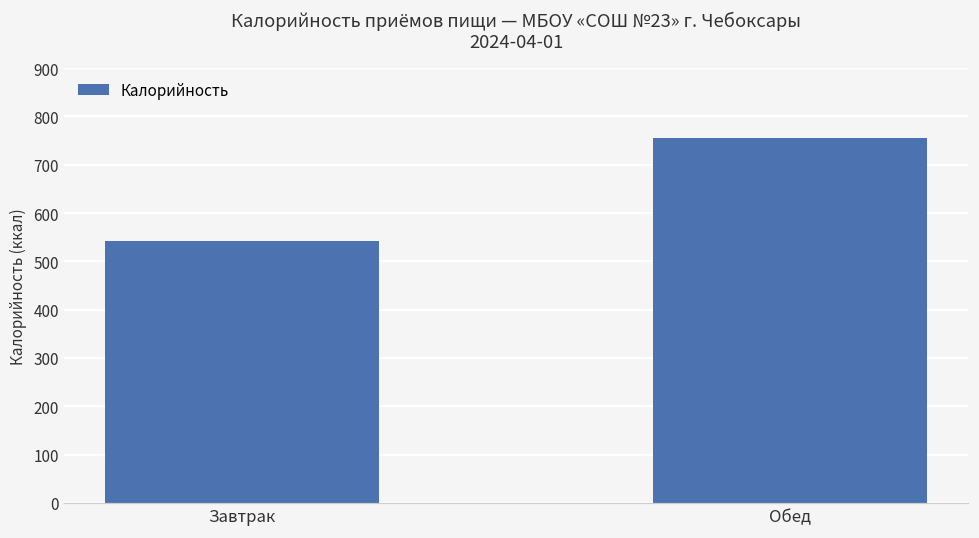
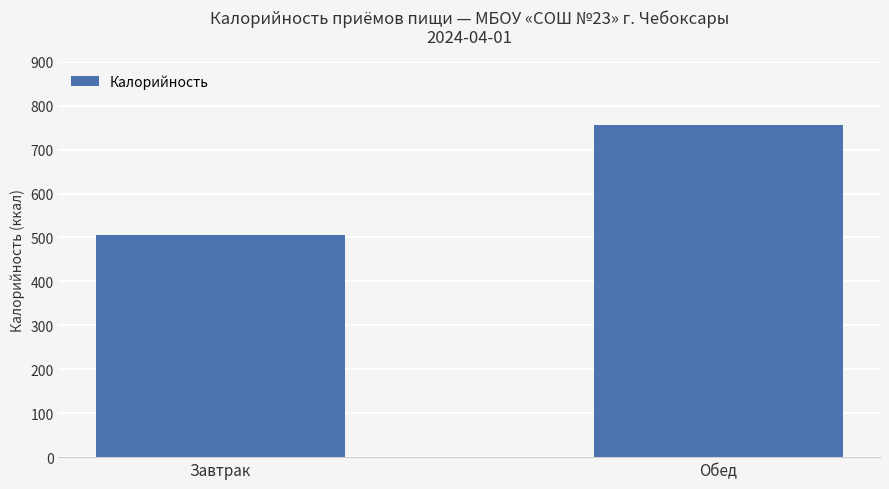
Завтрак: 540 -> 510
